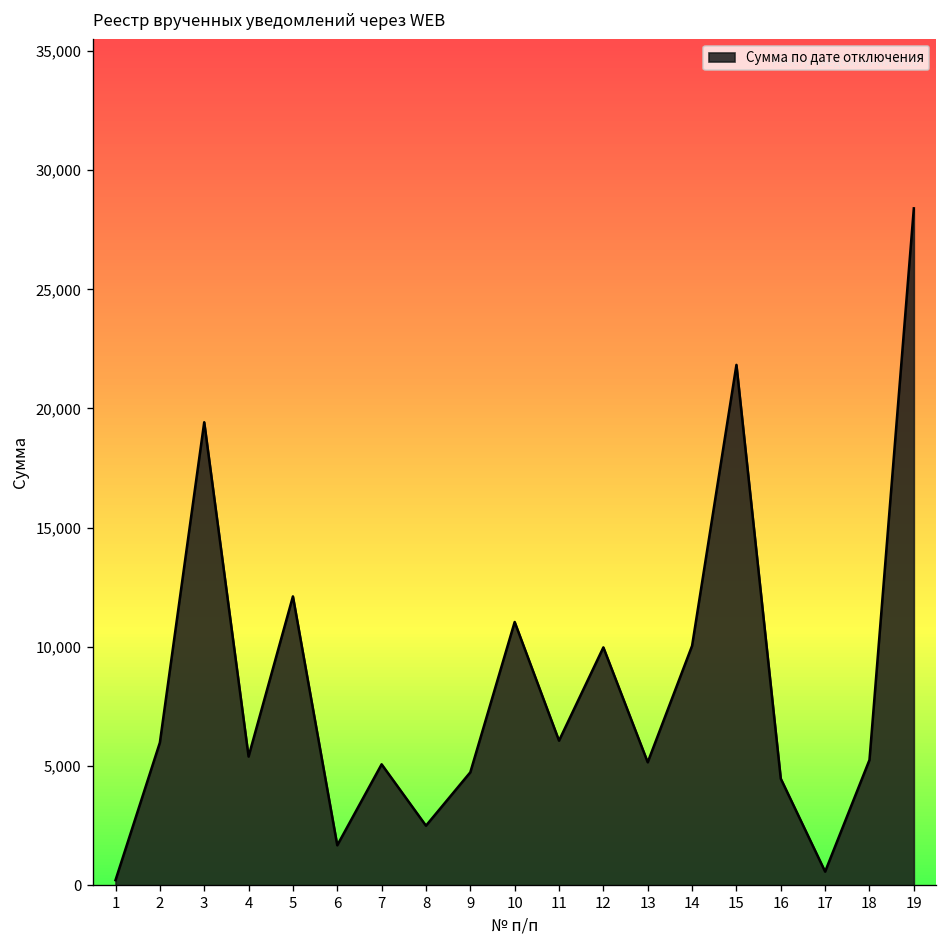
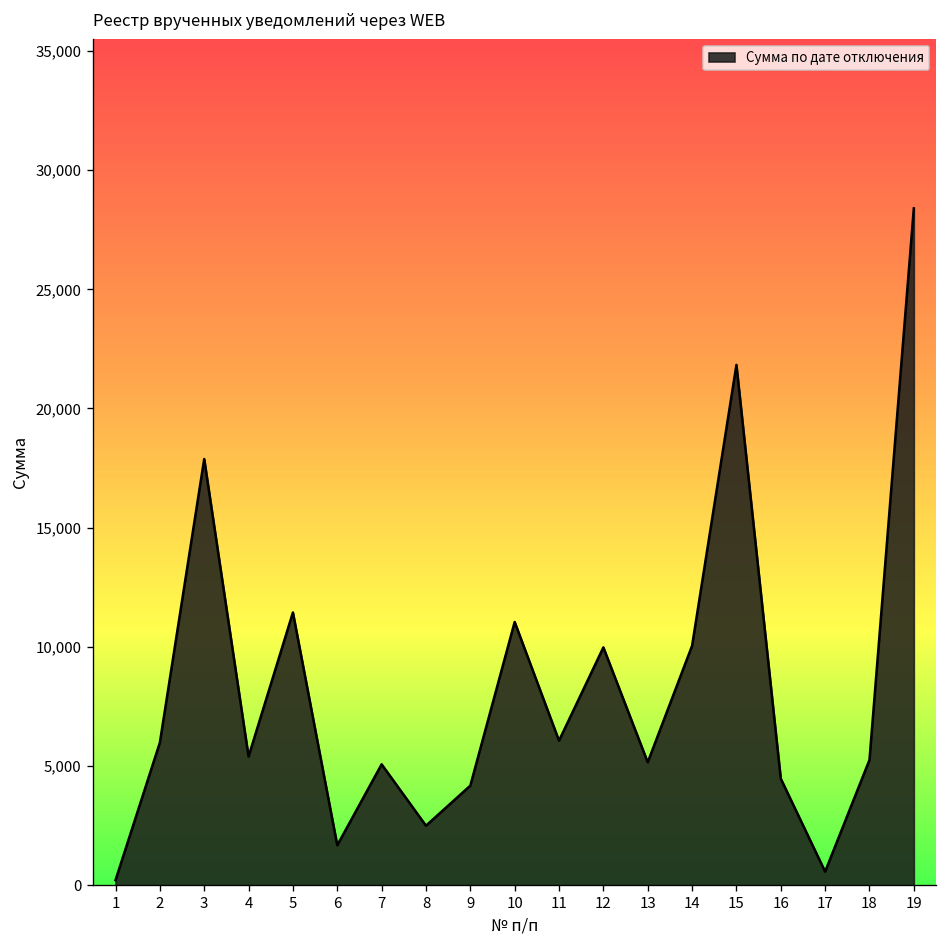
3: 19,400 -> 17,900
5: 12,100 -> 11,400
9: 4,700 -> 4,200
